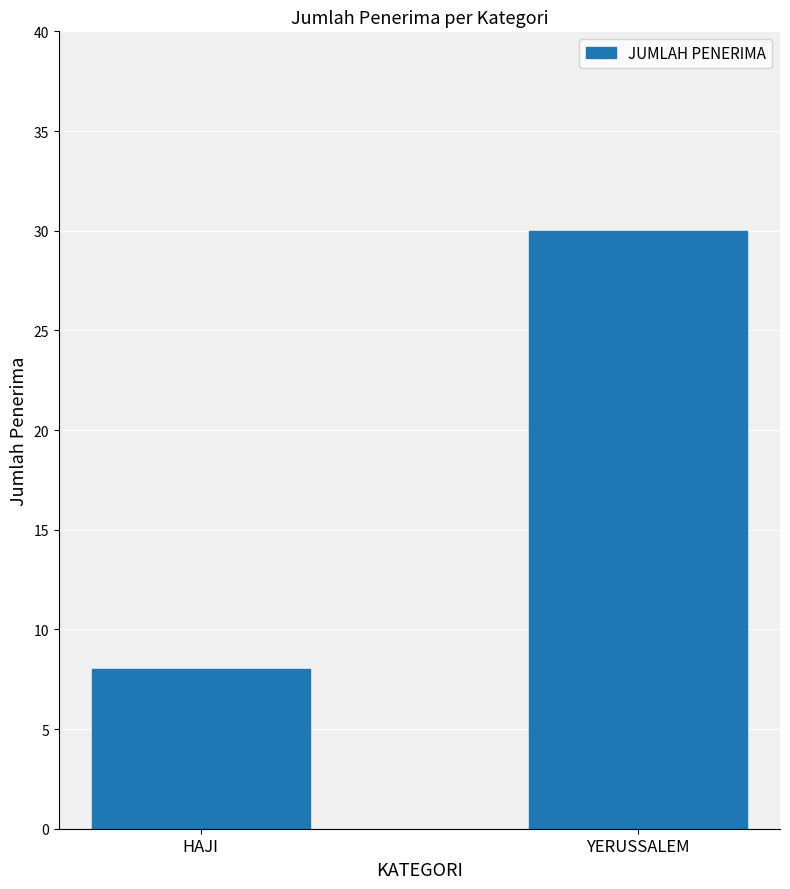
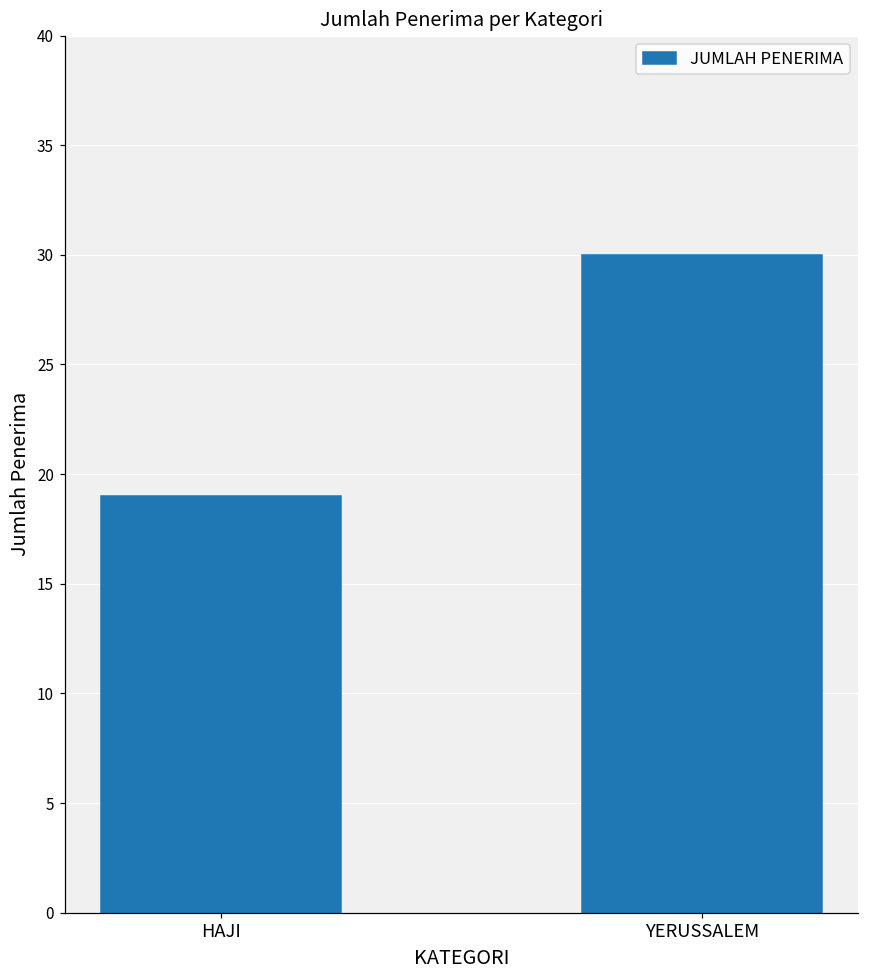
HAJI: 8 -> 19
